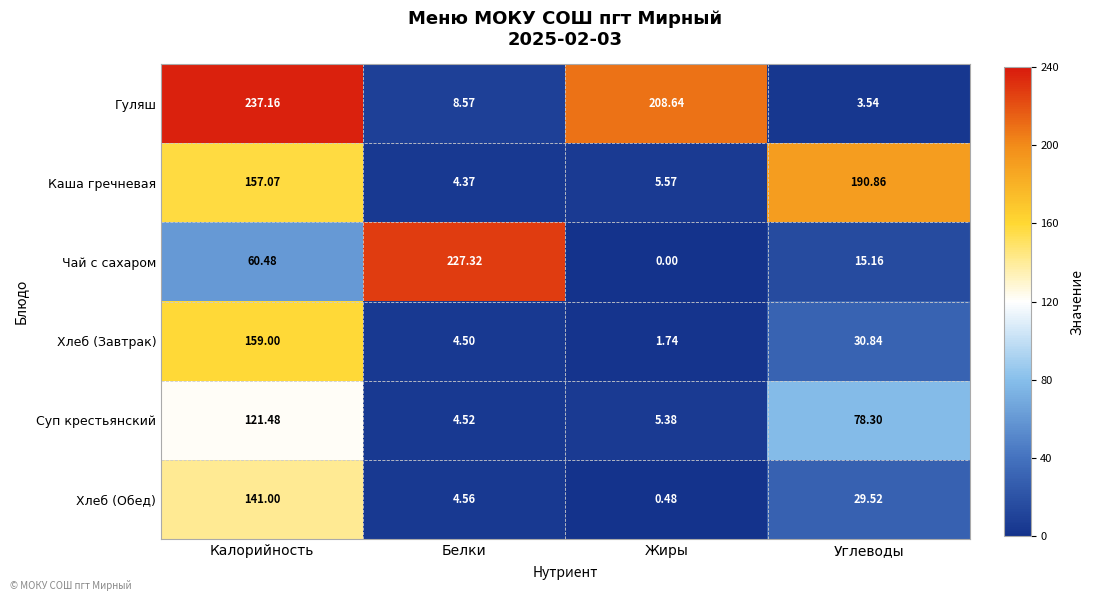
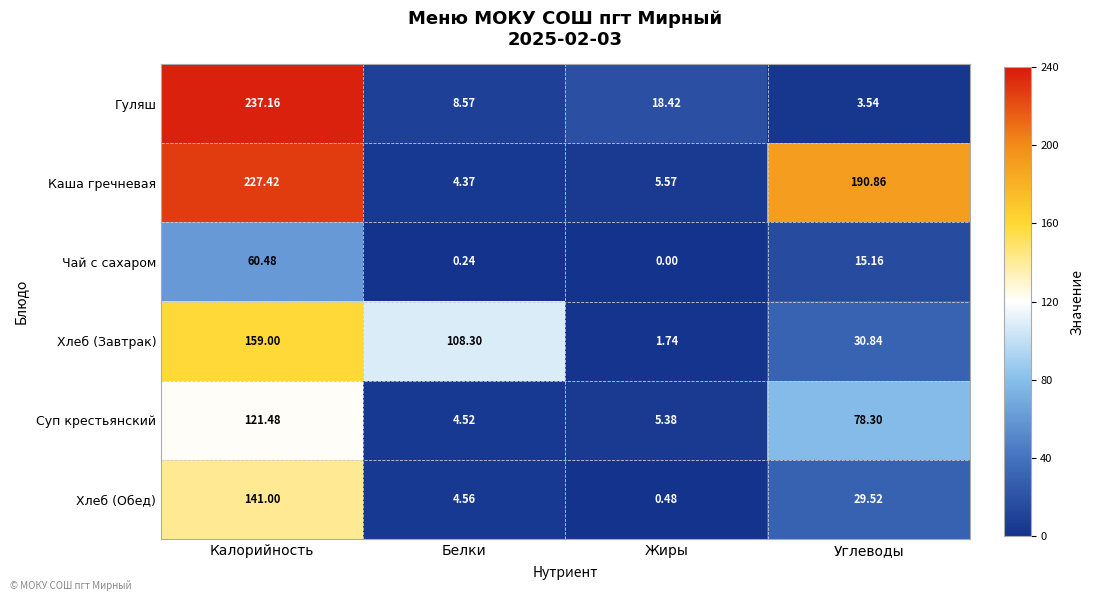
Гуляш, Жиры: 208.64 -> 18.42
Каша гречневая, Калорийность: 157.07 -> 227.42
Чай с сахаром, Белки: 227.32 -> 0.24
Хлеб (Завтрак), Белки: 4.50 -> 108.30
